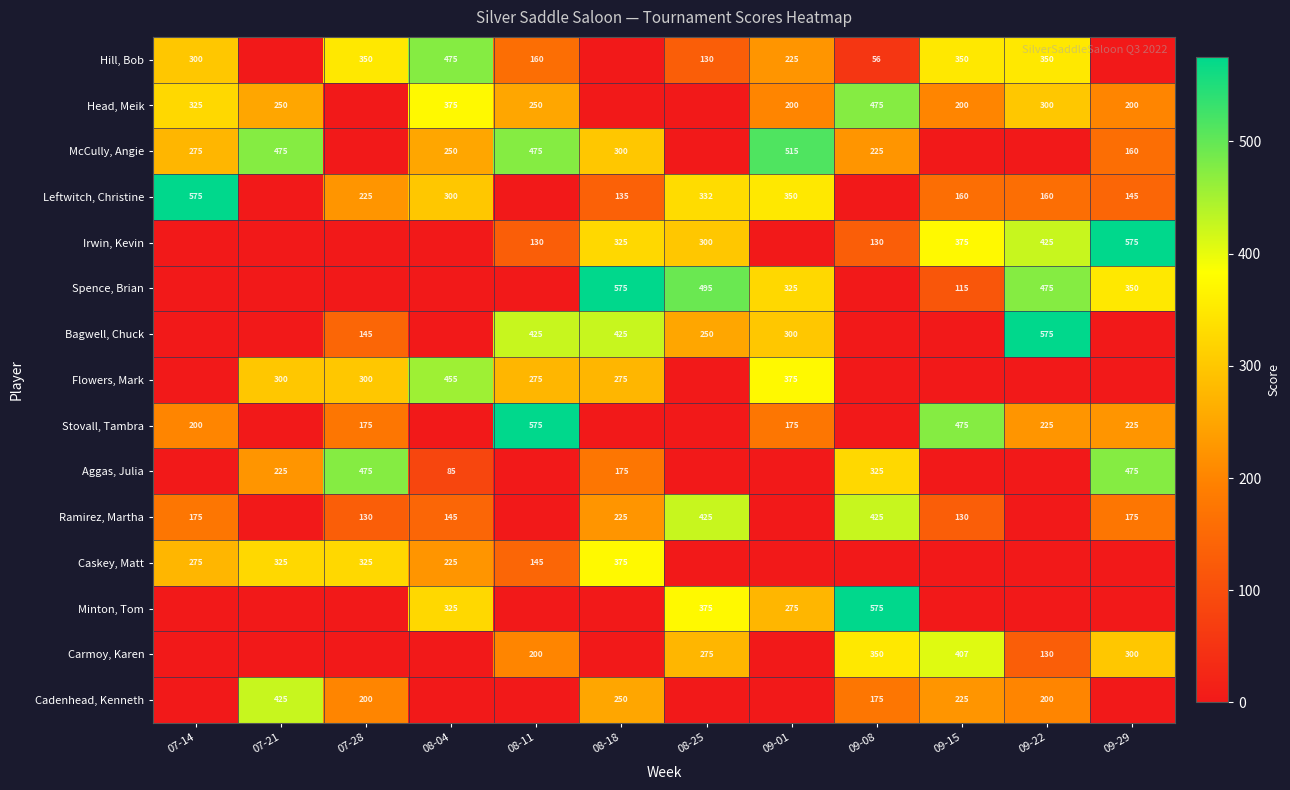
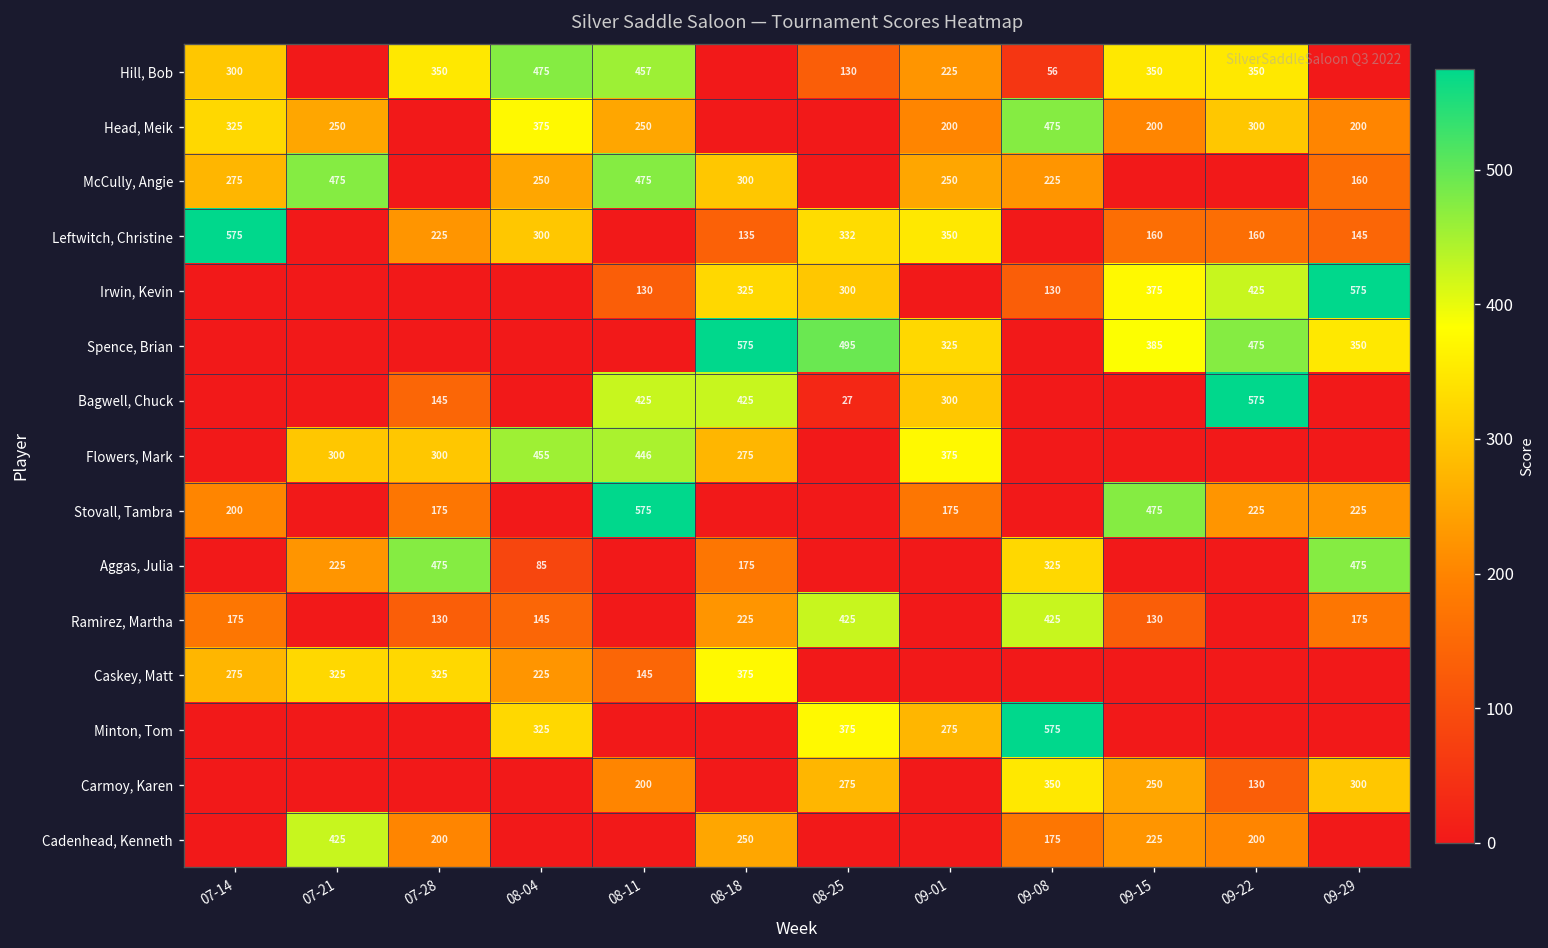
Hill, Bob, 08-11: 160 -> 457
McCully, Angie, 09-01: 515 -> 250
Spence, Brian, 09-15: 115 -> 385
Bagwell, Chuck, 08-25: 250 -> 27
Flowers, Mark, 08-11: 275 -> 446
Carmoy, Karen, 09-15: 407 -> 250
